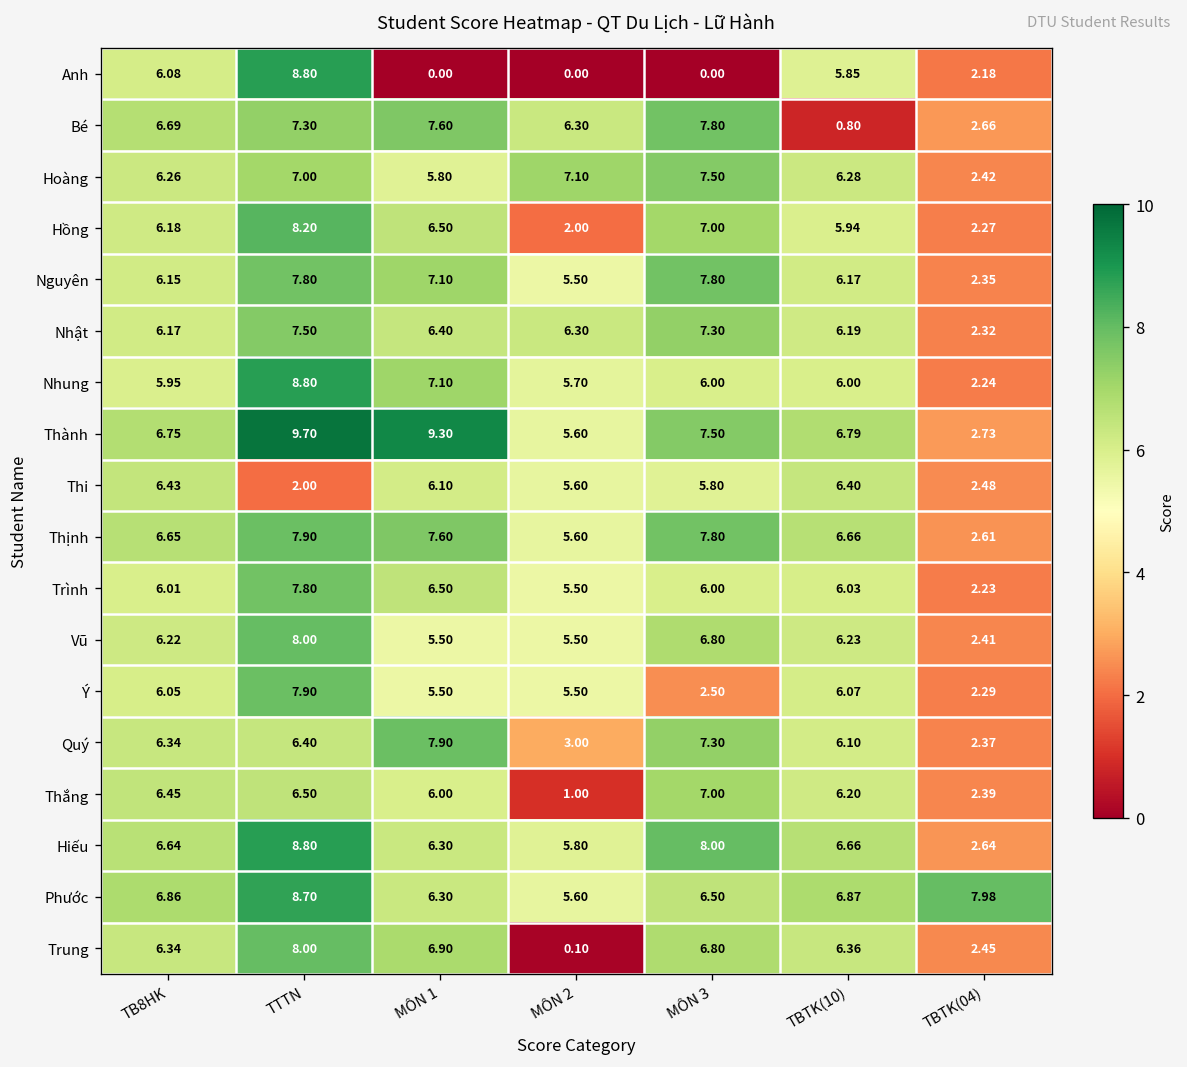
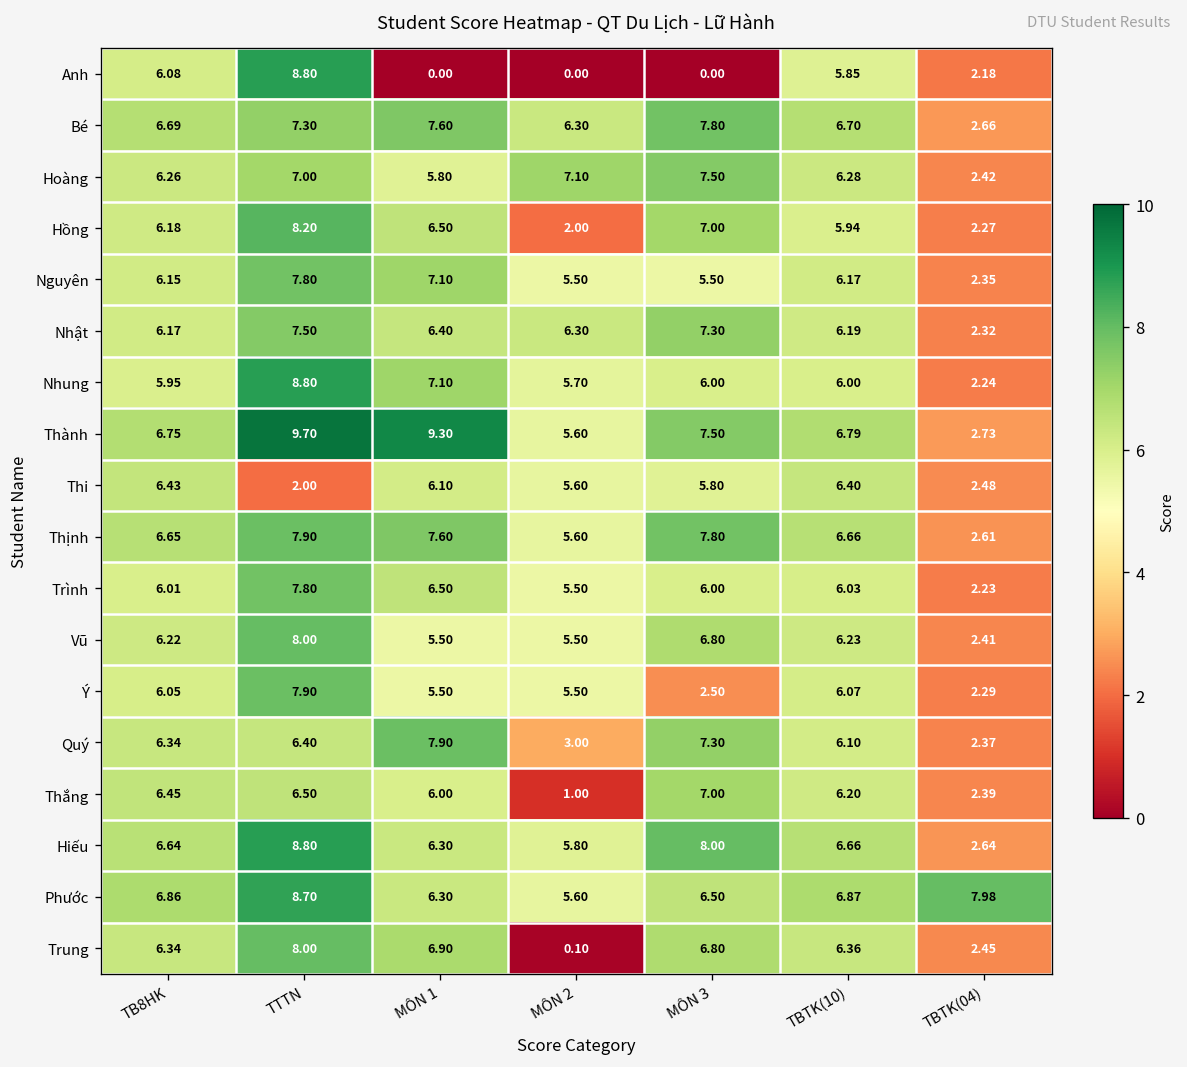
Bé, TBTK(10): 0.80 -> 6.70
Nguyên, MÔN 3: 7.80 -> 5.50
